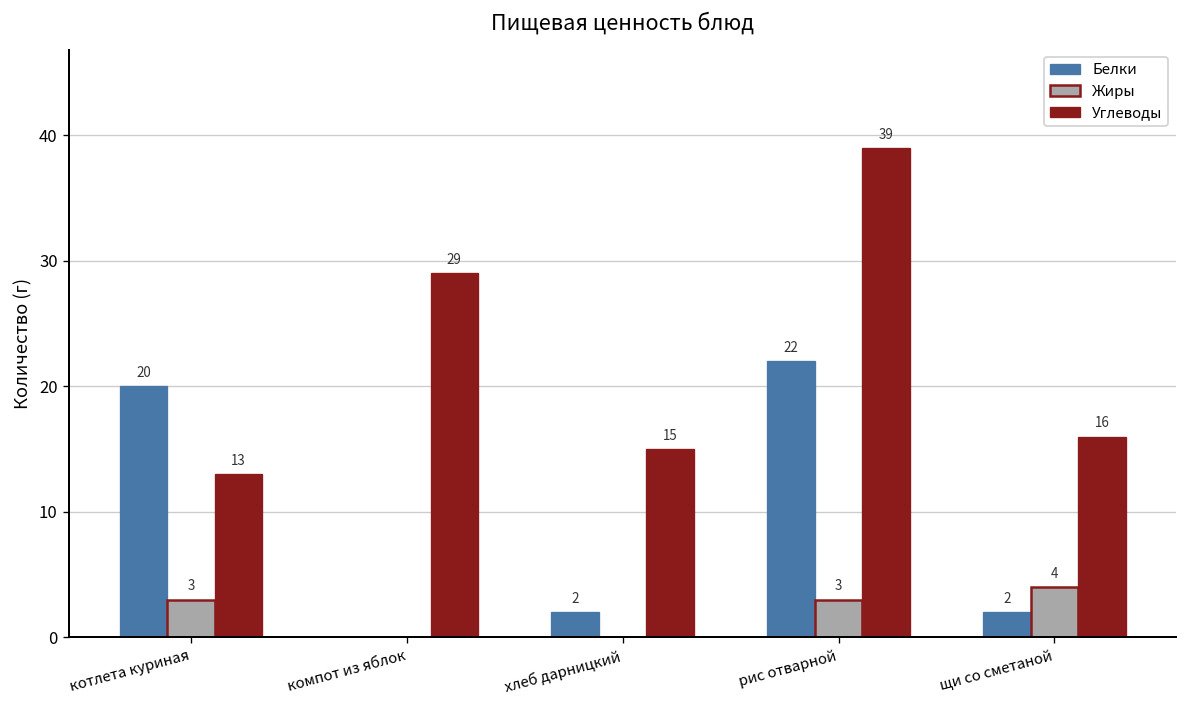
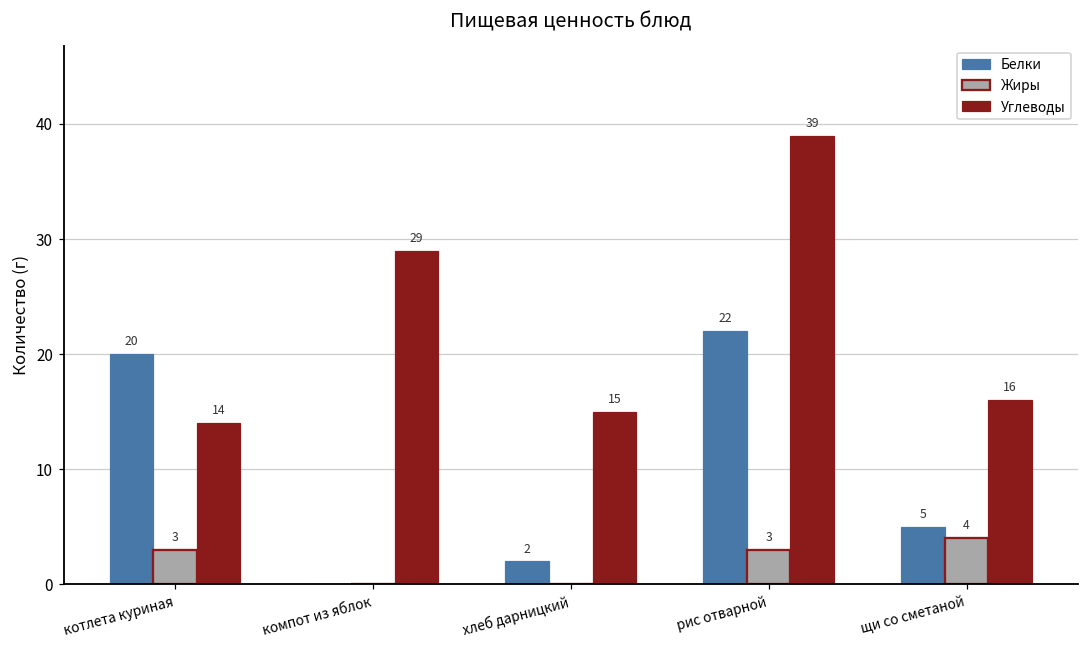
Углеводы, котлета куриная: 13 -> 14
Белки, щи со сметаной: 2 -> 5
